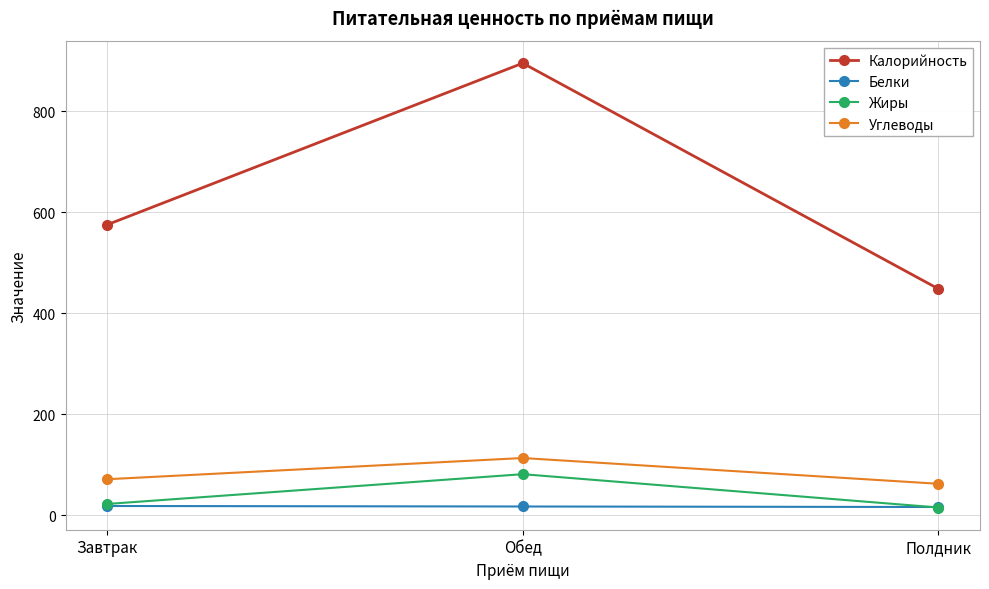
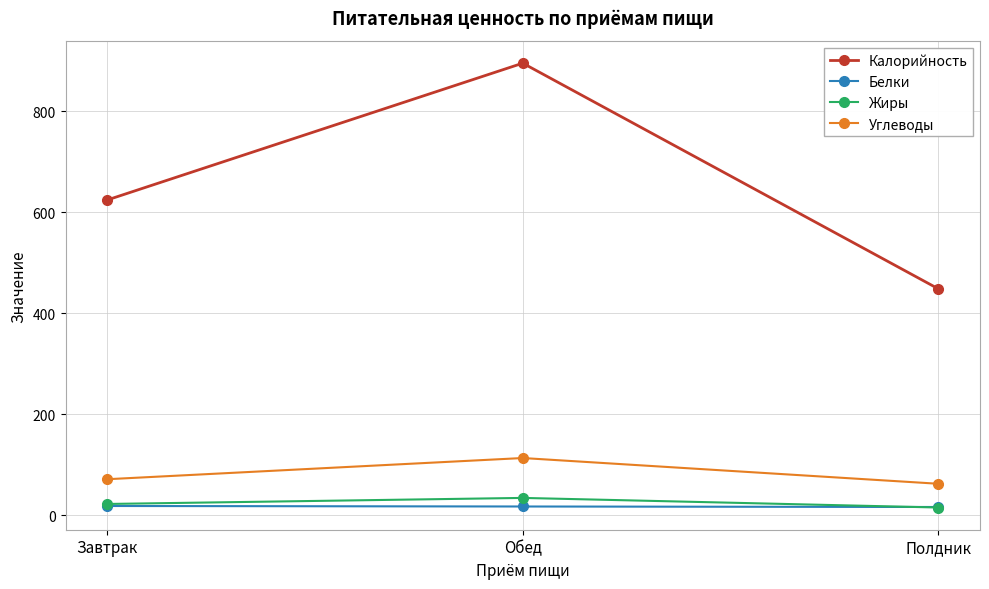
Калорийность, Завтрак: 580 -> 620
Жиры, Обед: 80 -> 30
